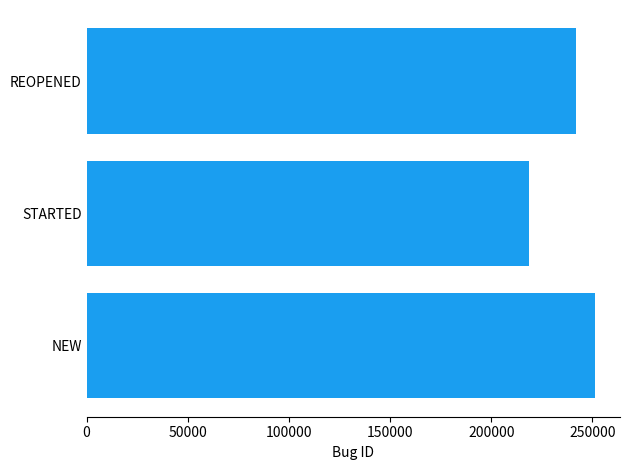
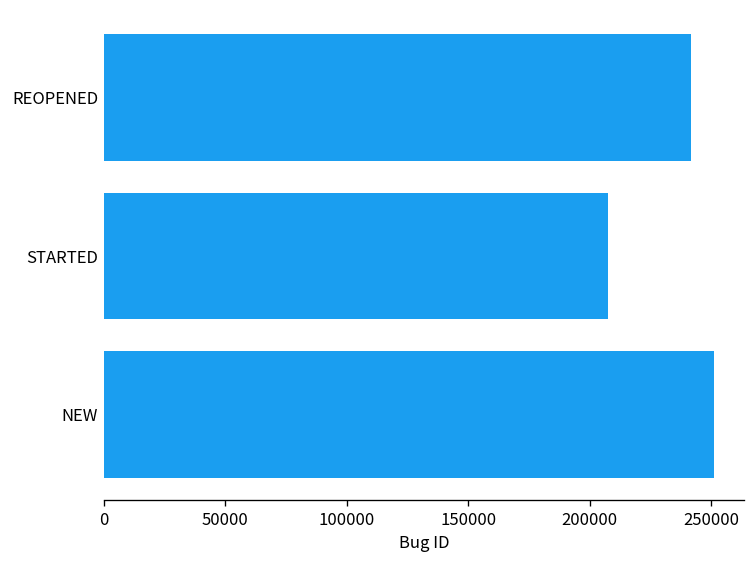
STARTED: 219000 -> 208000
